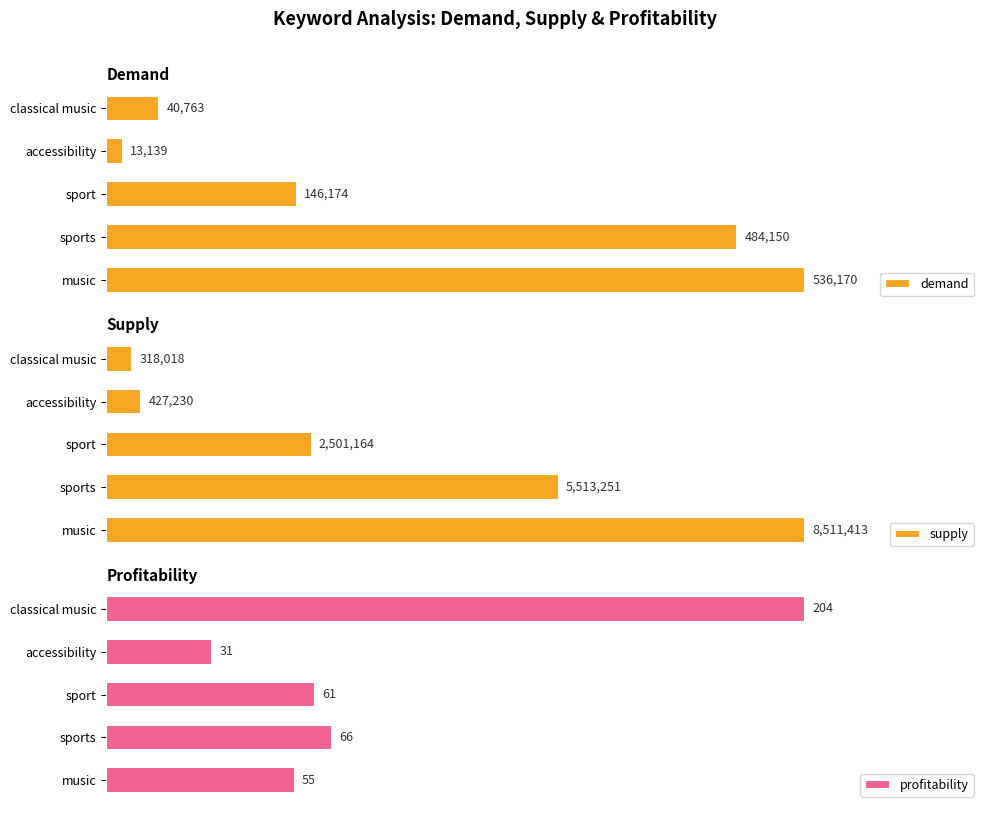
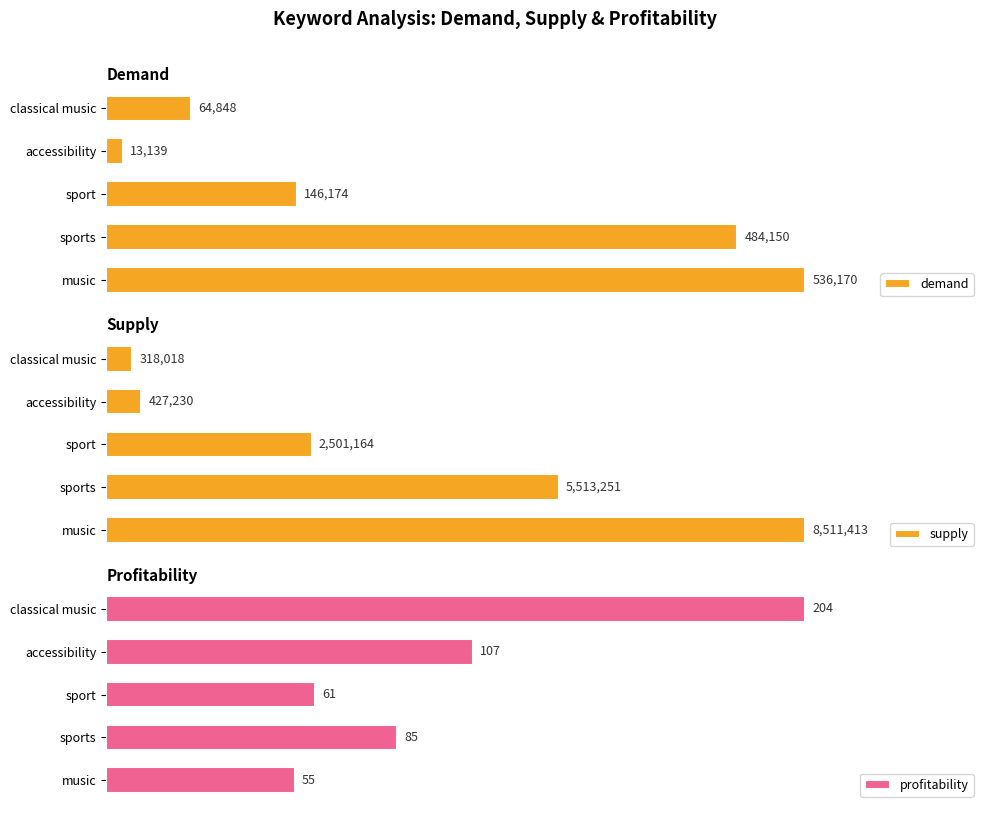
Demand, classical music: 40,763 -> 64,848
Profitability, accessibility: 31 -> 107
Profitability, sports: 66 -> 85
